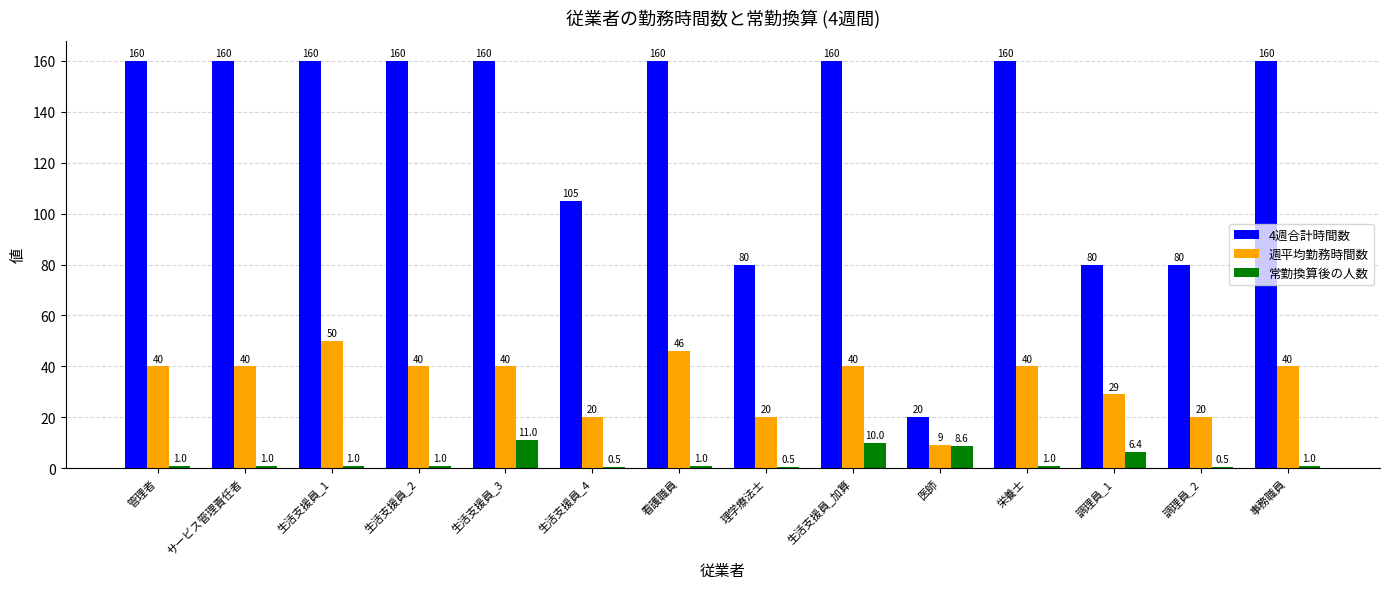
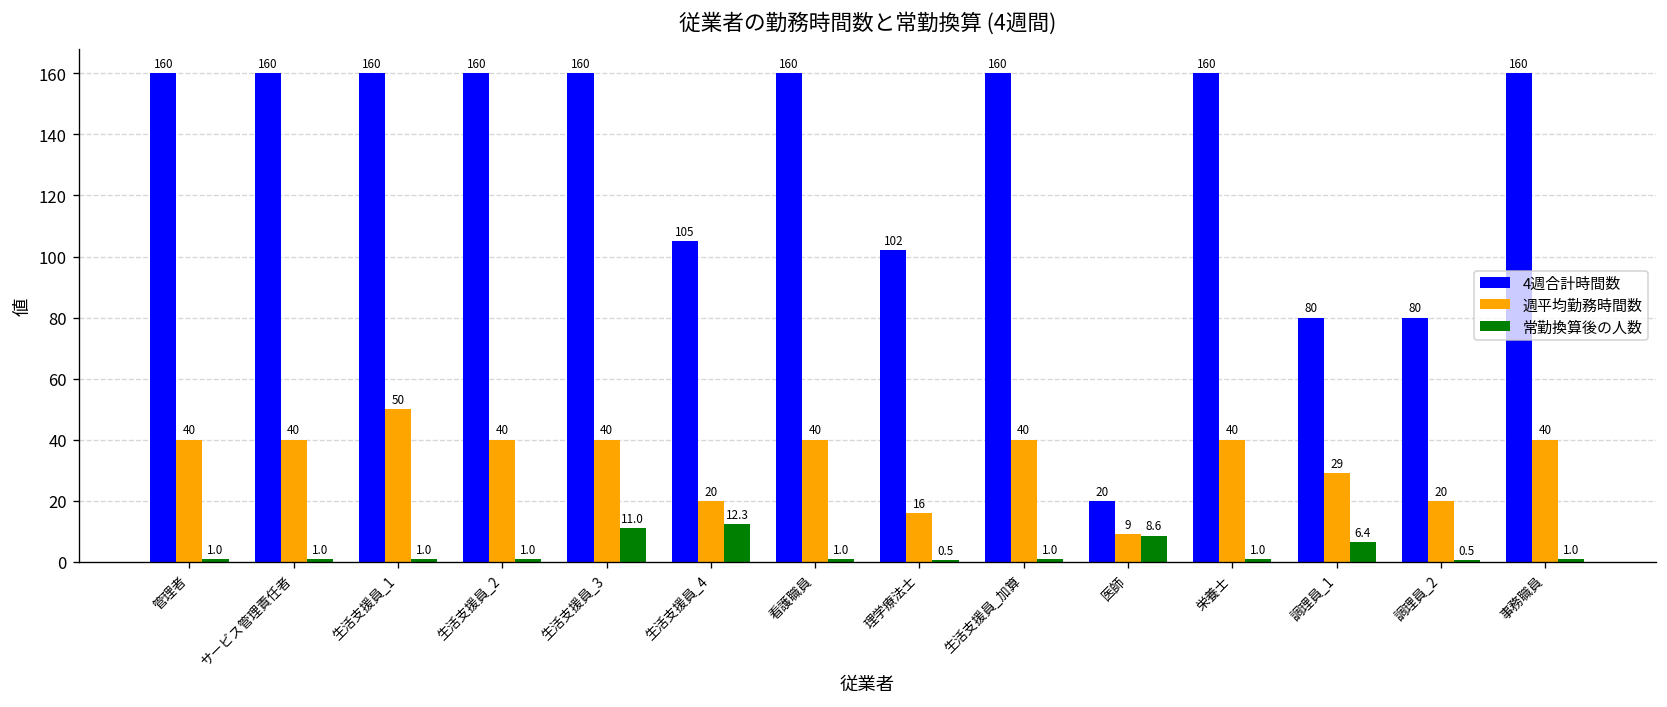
常勤換算後の人数, 生活支援員_4: 0.5 -> 12.3
週平均勤務時間数, 看護職員: 46 -> 40
4週合計時間数, 理学療法士: 80 -> 102
週平均勤務時間数, 理学療法士: 20 -> 16
常勤換算後の人数, 生活支援員_加算: 10.0 -> 1.0
